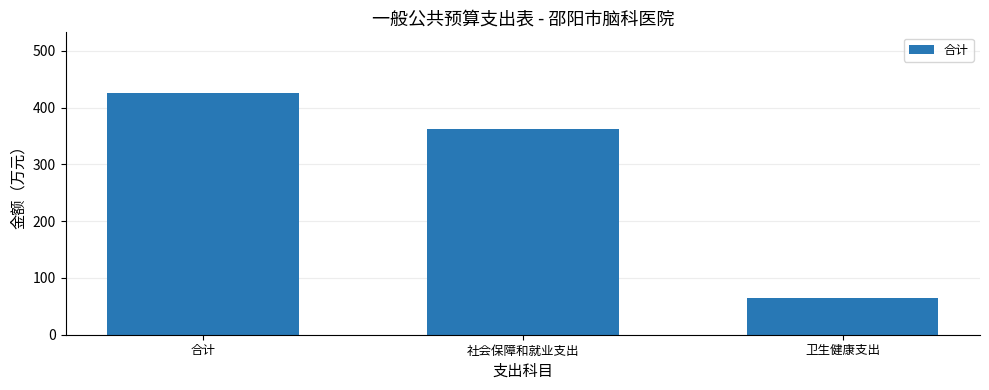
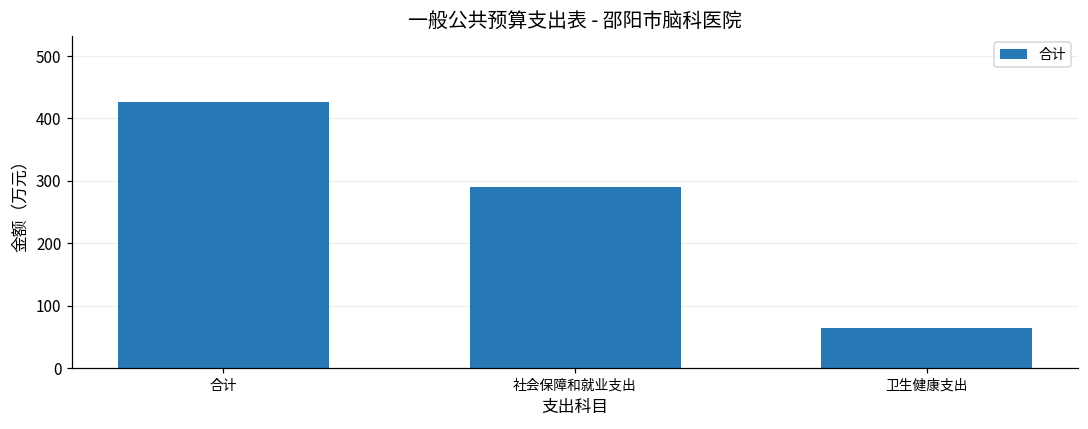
社会保障和就业支出: 360 -> 290
